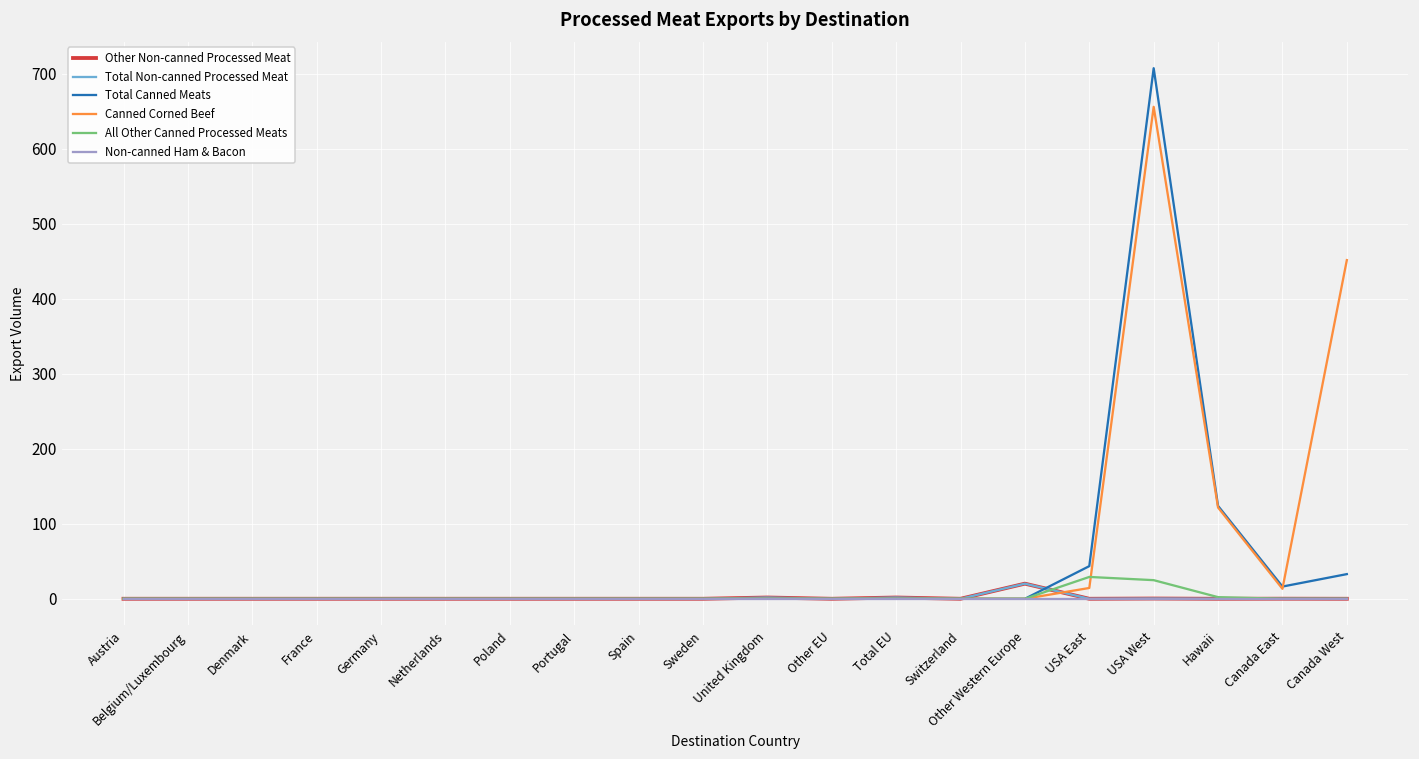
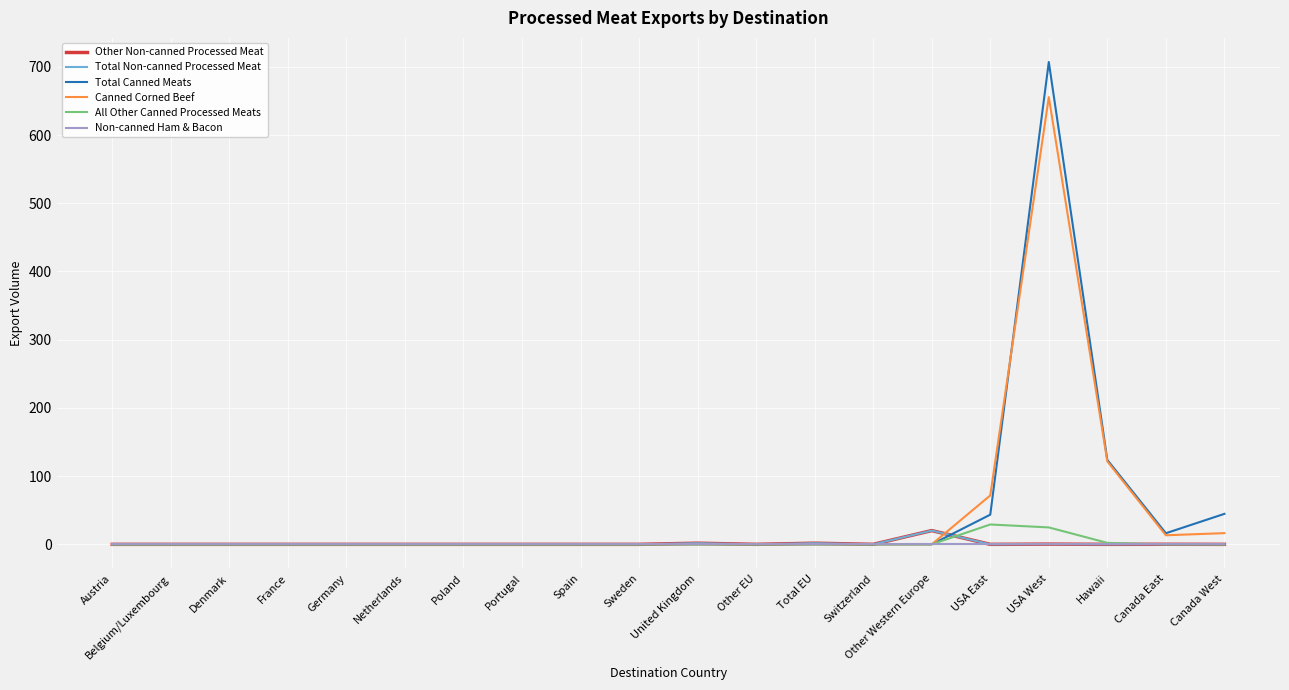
Canned Corned Beef, USA East: 10 -> 70
Total Canned Meats, Canada West: 30 -> 40
Canned Corned Beef, Canada West: 450 -> 20
